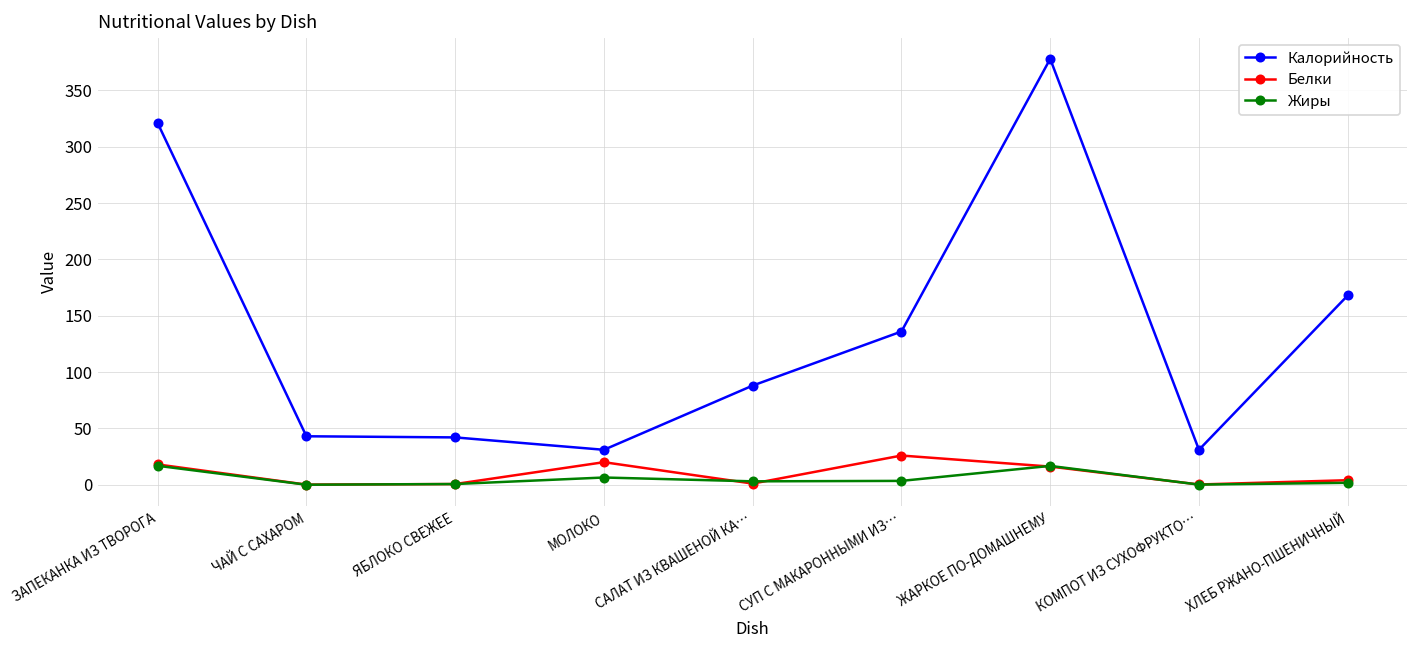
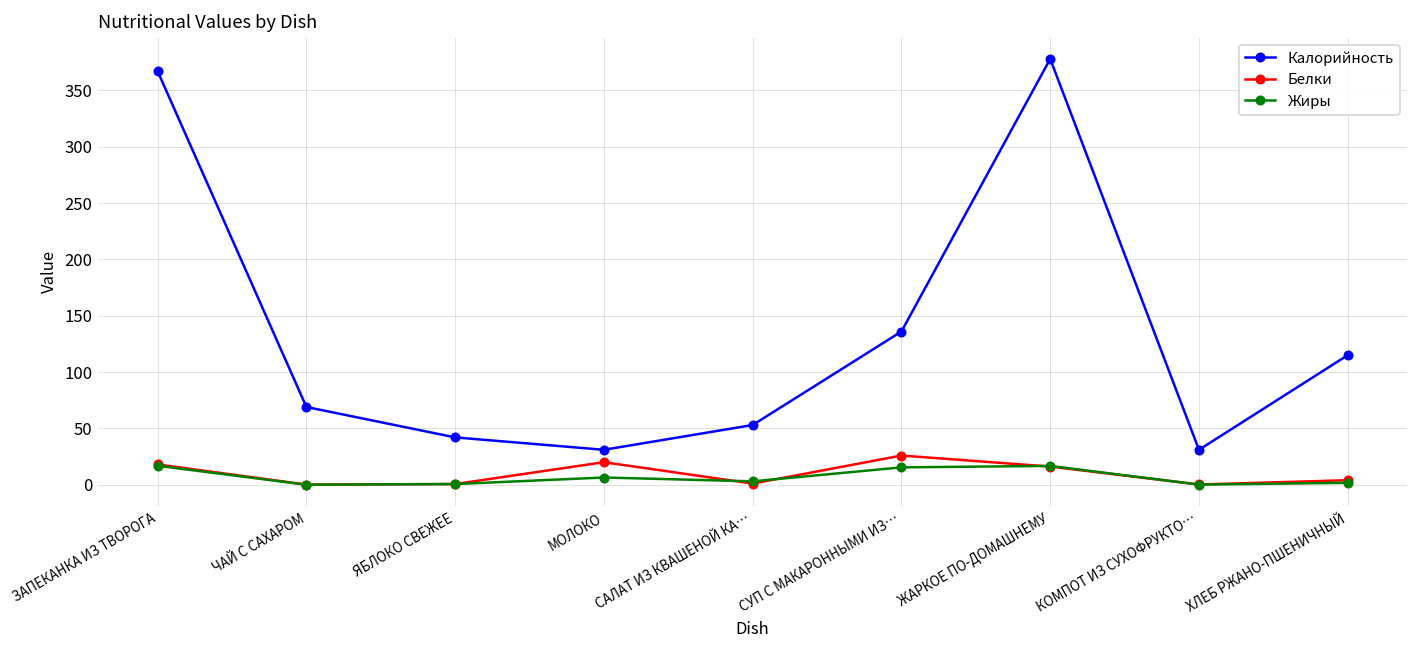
Калорийность, ЗАПЕКАНКА ИЗ ТВОРОГА: 320 -> 370
Калорийность, ЧАЙ С САХАРОМ: 40 -> 70
Калорийность, САЛАТ ИЗ КВАШЕНОЙ КА…: 90 -> 50
Жиры, СУП С МАКАРОННЫМИ ИЗ…: 0 -> 20
Калорийность, ХЛЕБ РЖАНО-ПШЕНИЧНЫЙ: 170 -> 120
